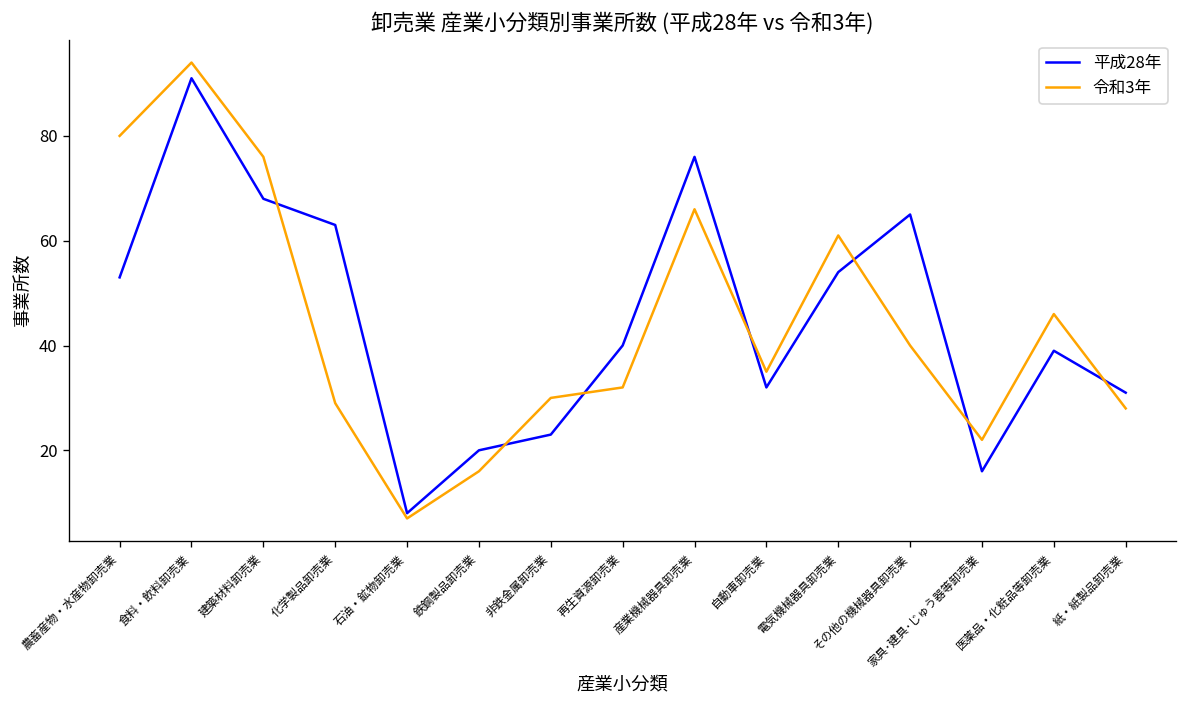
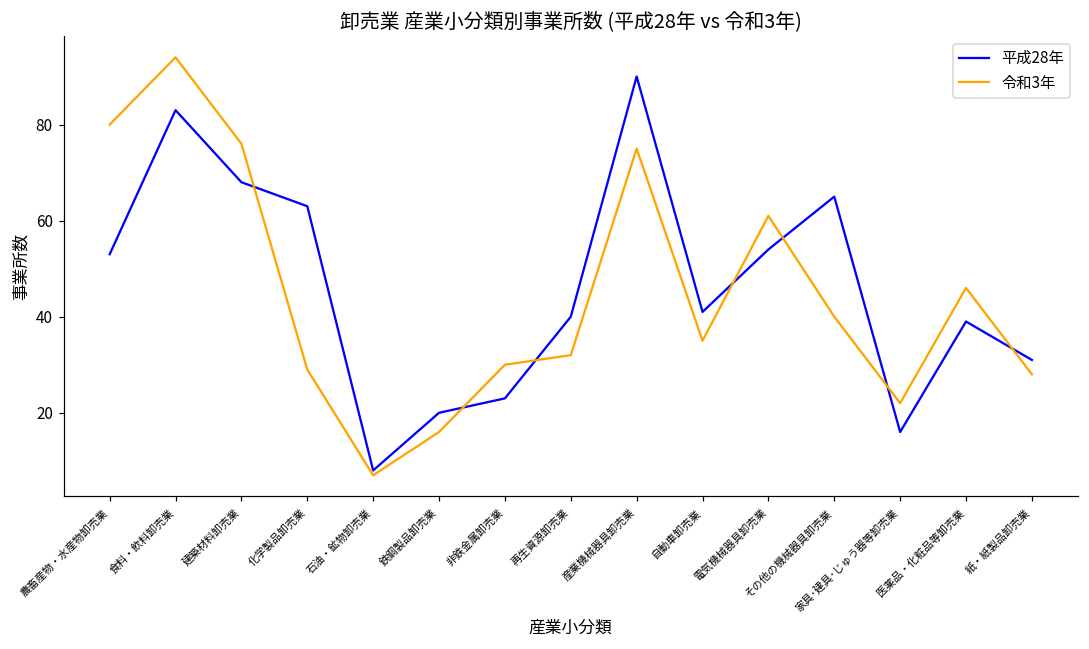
平成28年, 食料・飲料卸売業: 91 -> 83
平成28年, 産業機械器具卸売業: 76 -> 90
令和3年, 産業機械器具卸売業: 66 -> 75
平成28年, 自動車卸売業: 32 -> 41
